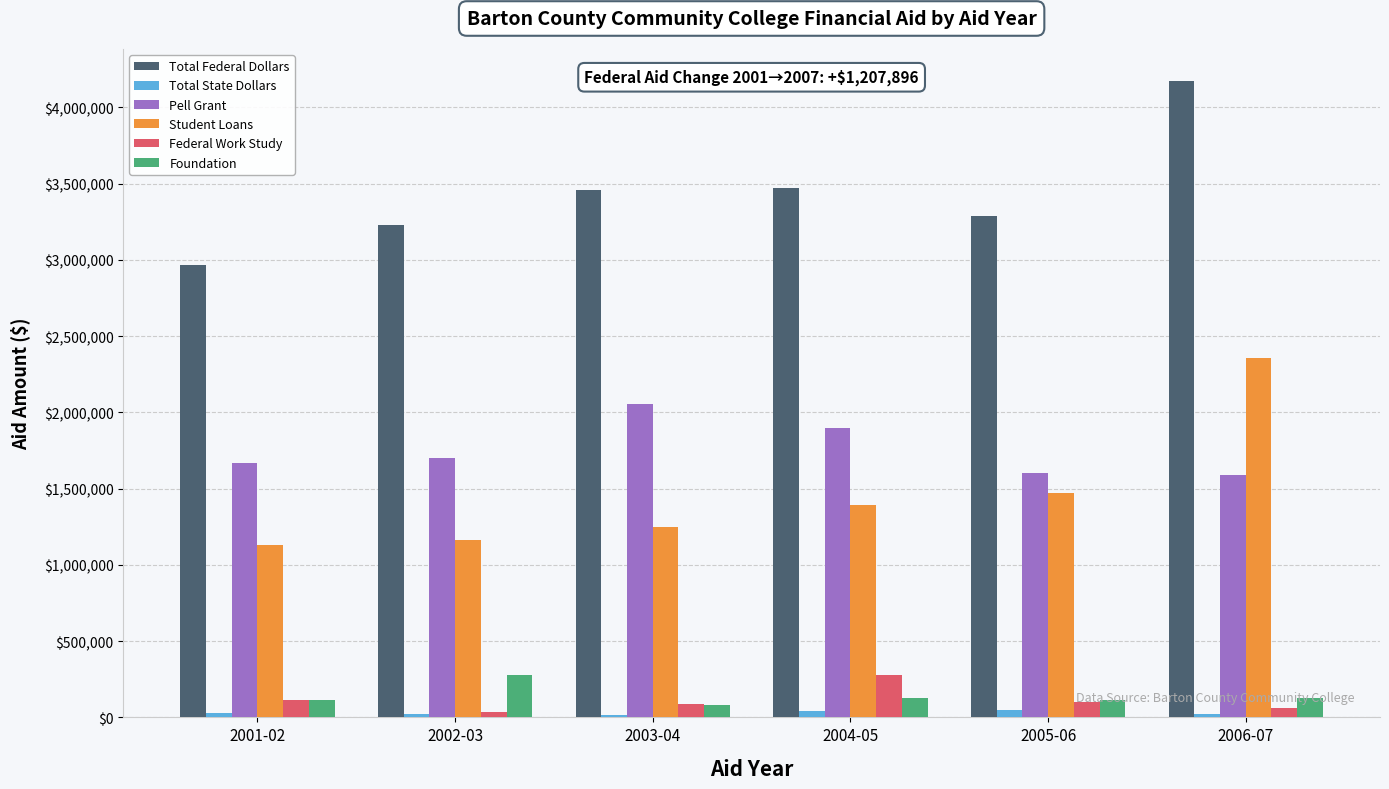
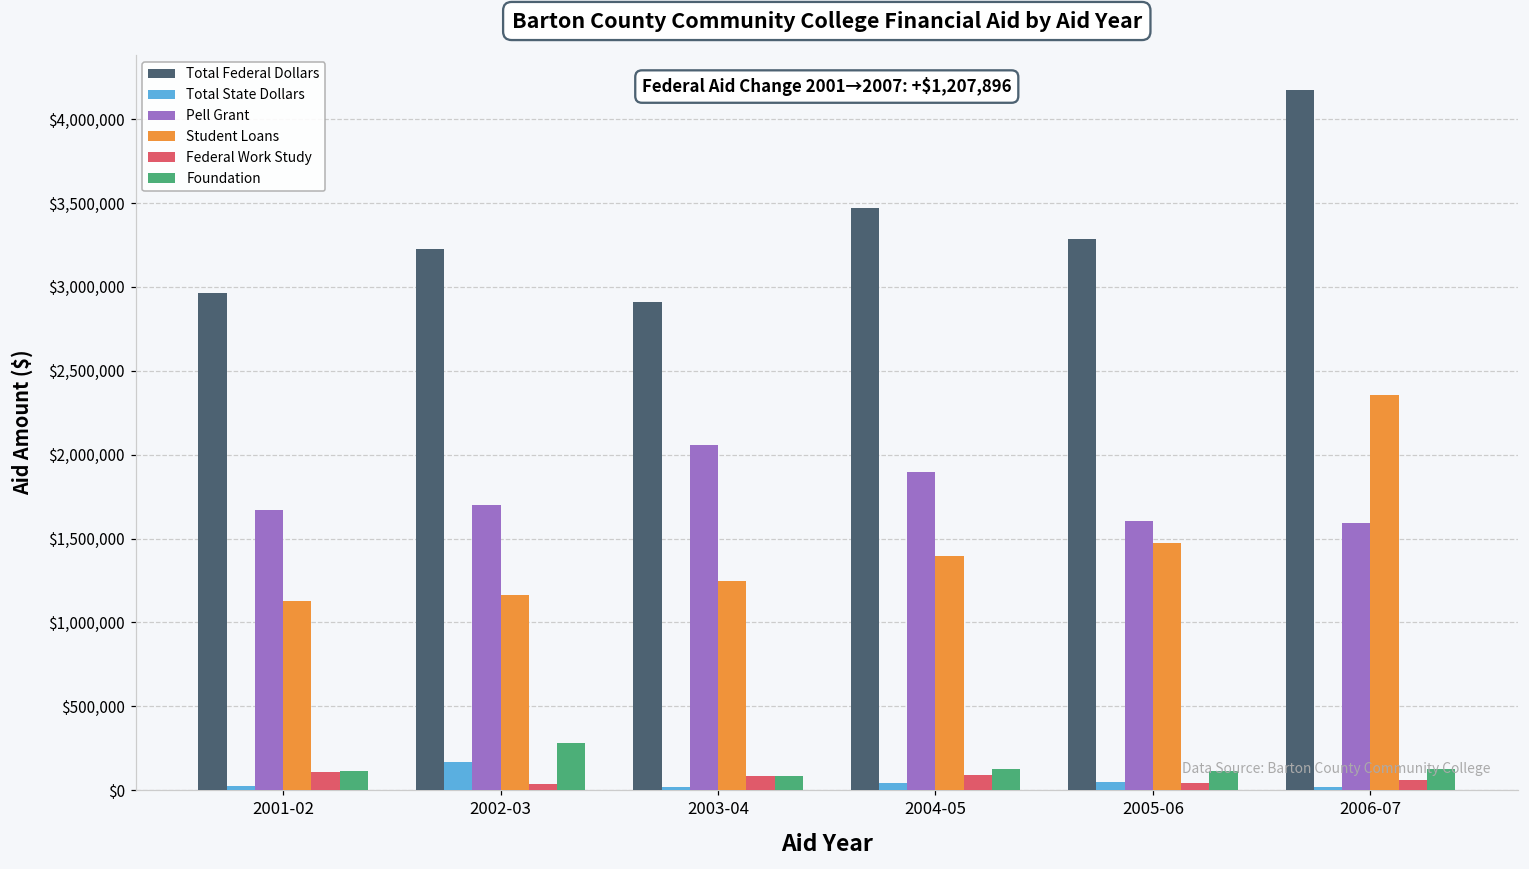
Total State Dollars, 2002-03: $20,000 -> $170,000
Total Federal Dollars, 2003-04: $3,460,000 -> $2,910,000
Federal Work Study, 2004-05: $280,000 -> $90,000
Federal Work Study, 2005-06: $100,000 -> $40,000
